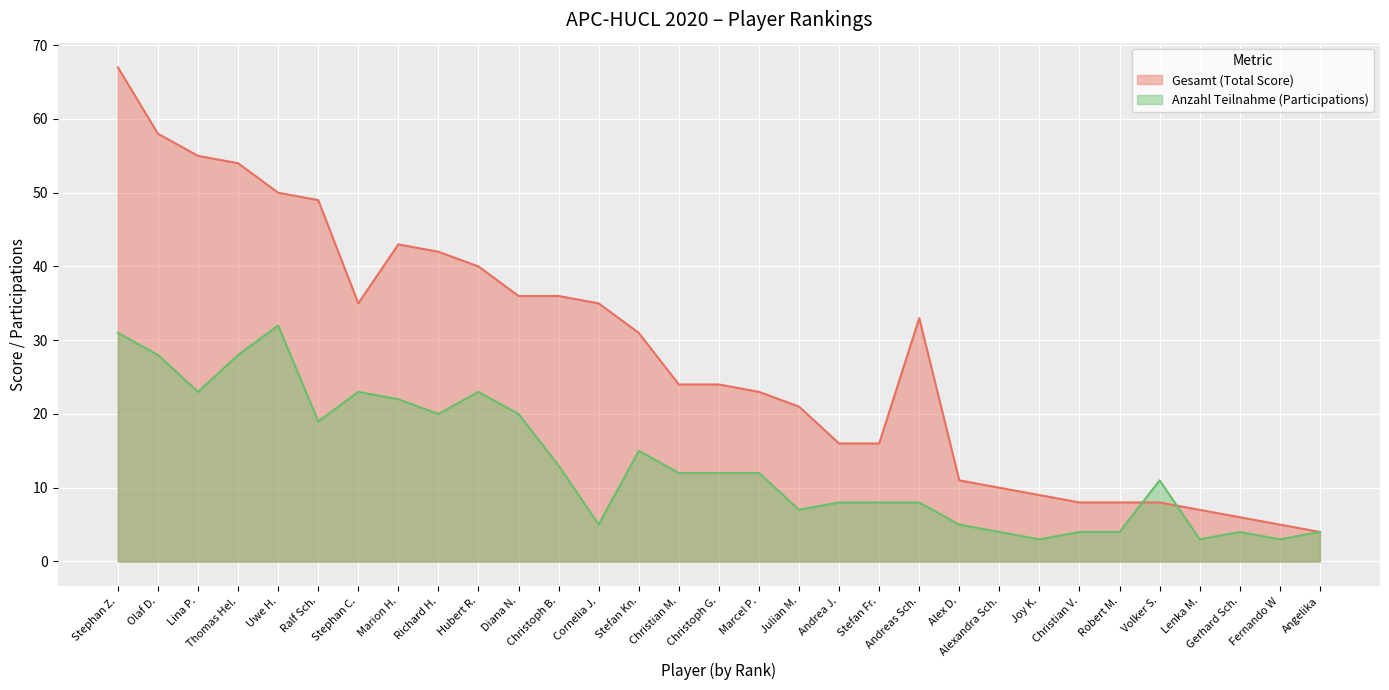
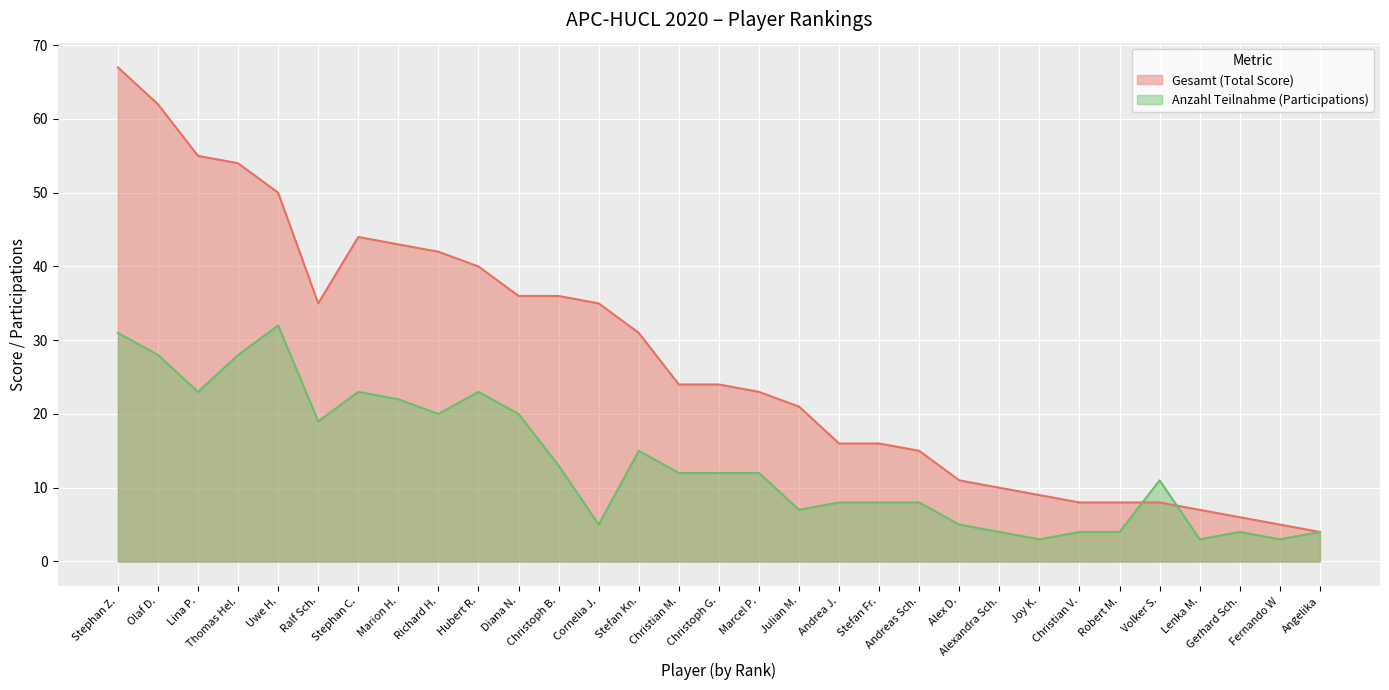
Gesamt (Total Score), Olaf D.: 58 -> 62
Gesamt (Total Score), Ralf Sch.: 49 -> 35
Gesamt (Total Score), Stephan C.: 35 -> 44
Gesamt (Total Score), Andreas Sch.: 33 -> 15
